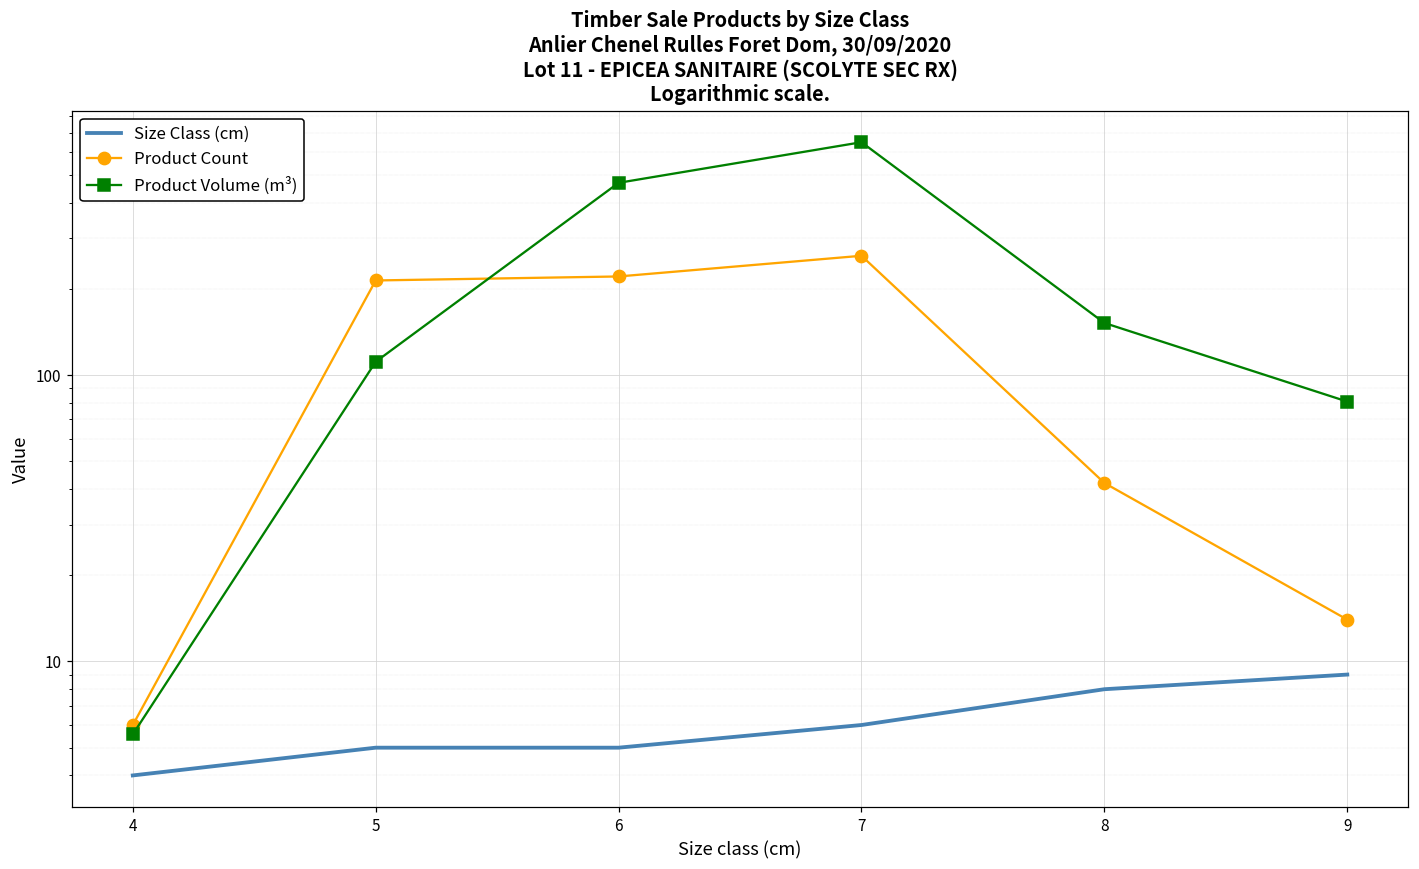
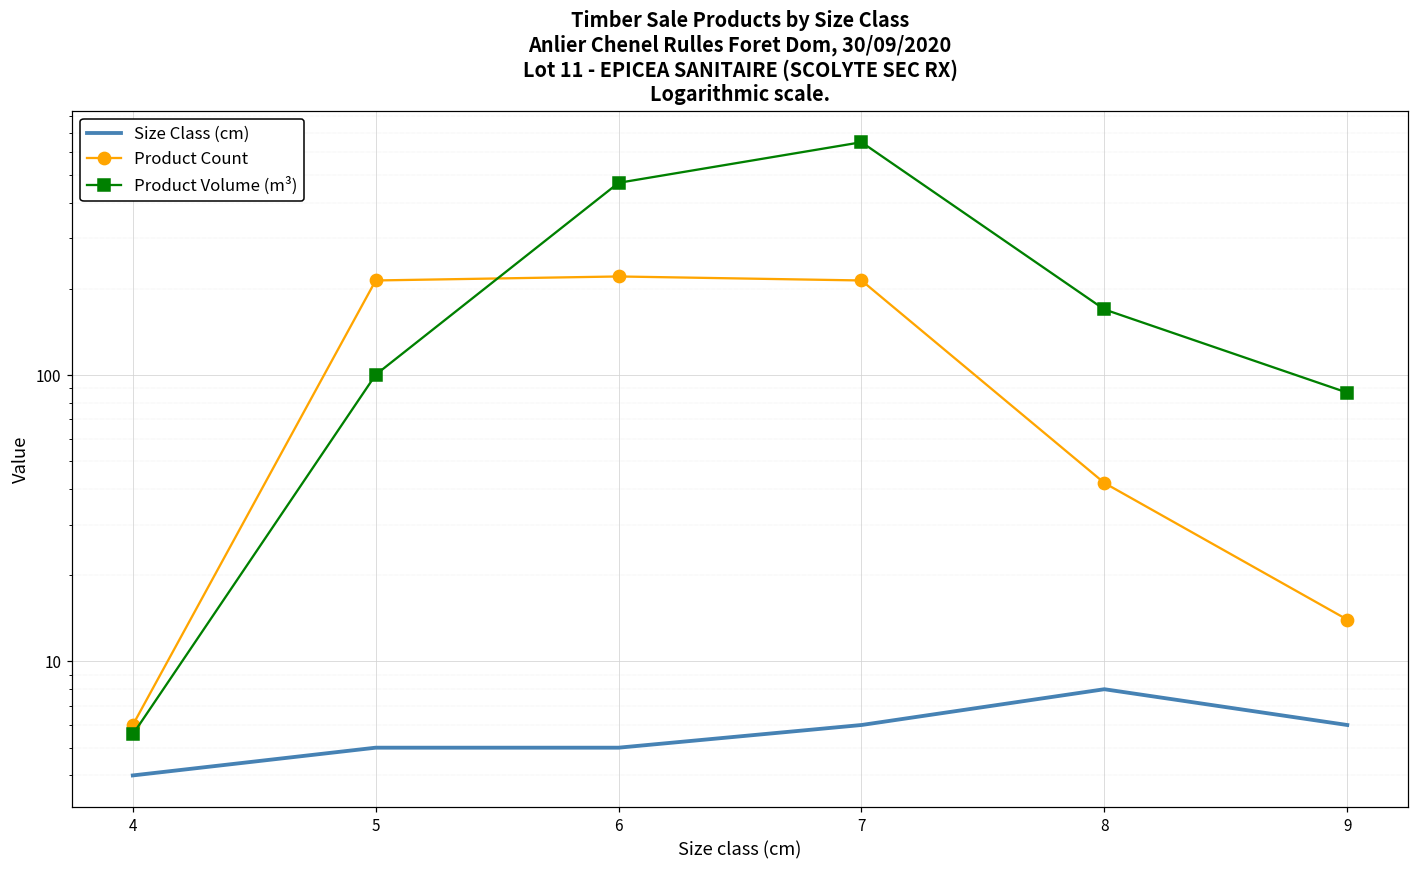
Product Volume (m³), 5: 111 -> 100
Product Count, 7: 260 -> 210
Product Volume (m³), 8: 150 -> 170
Size Class (cm), 9: 9 -> 6
Product Volume (m³), 9: 81 -> 87
